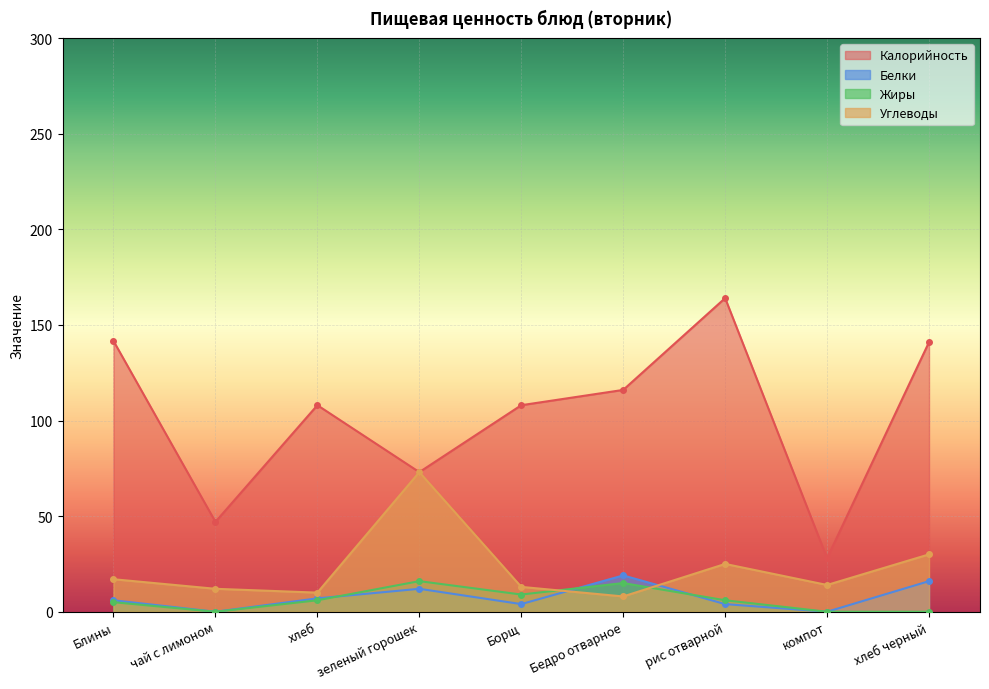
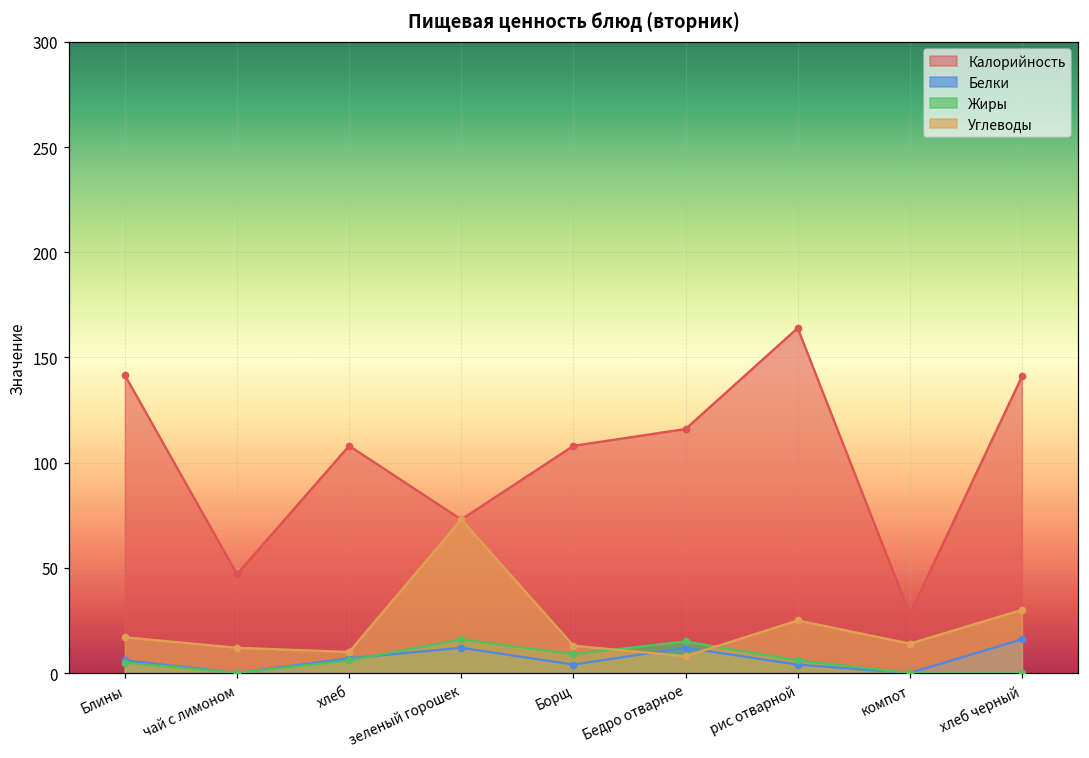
Белки, Бедро отварное: 19 -> 12
